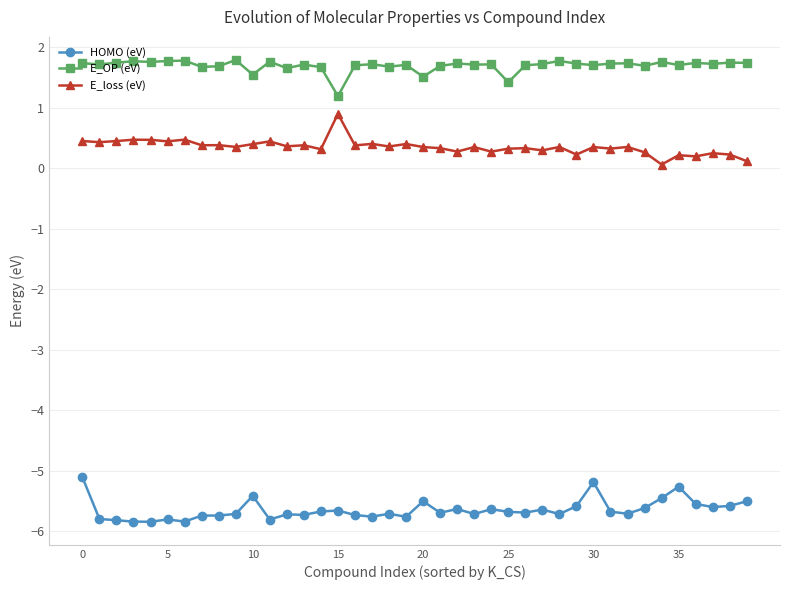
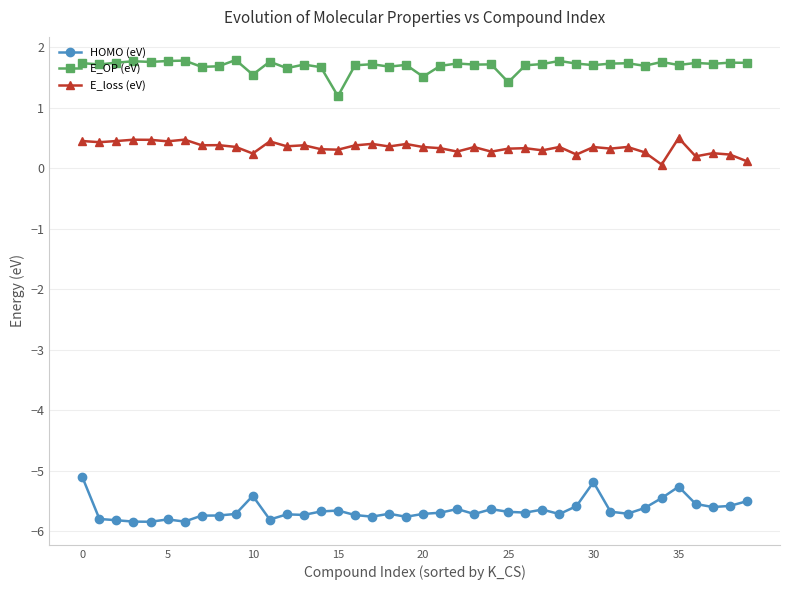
E_loss (eV), 10: 0.4 -> 0.2
E_loss (eV), 15: 0.9 -> 0.3
HOMO (eV), 20: -5.5 -> -5.7
E_loss (eV), 35: 0.2 -> 0.5
